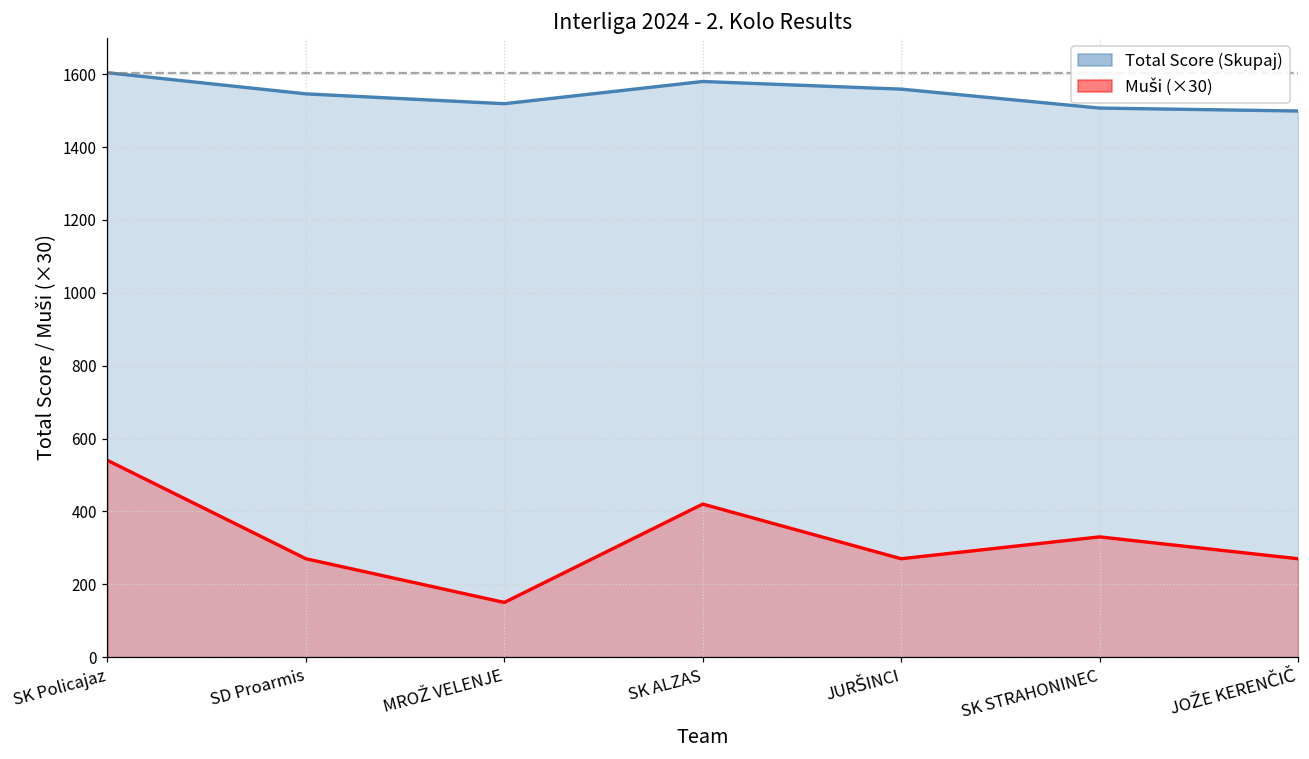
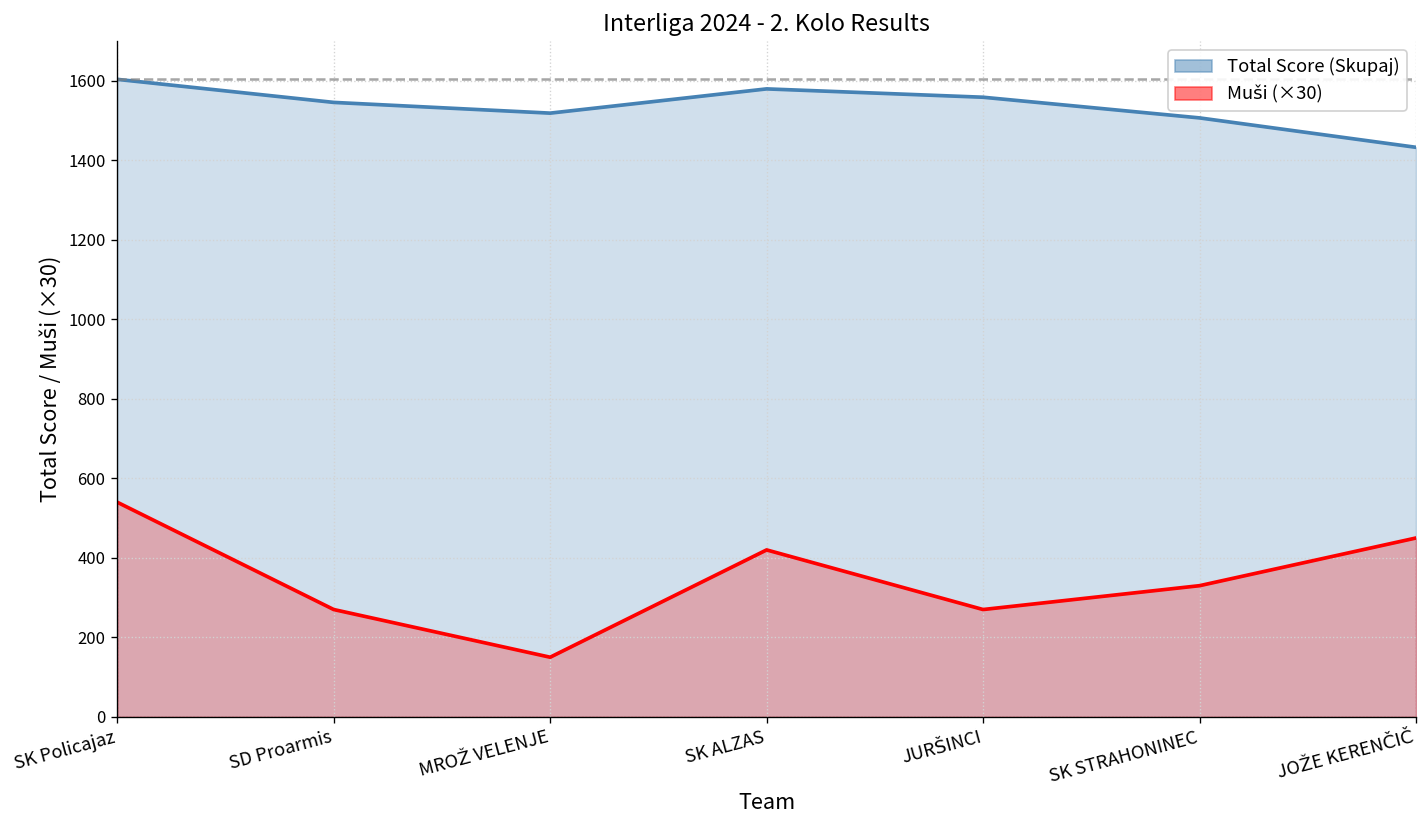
Total Score (Skupaj), JOŽE KERENČIČ: 1500 -> 1430
Muši (×30), JOŽE KERENČIČ: 270 -> 450
